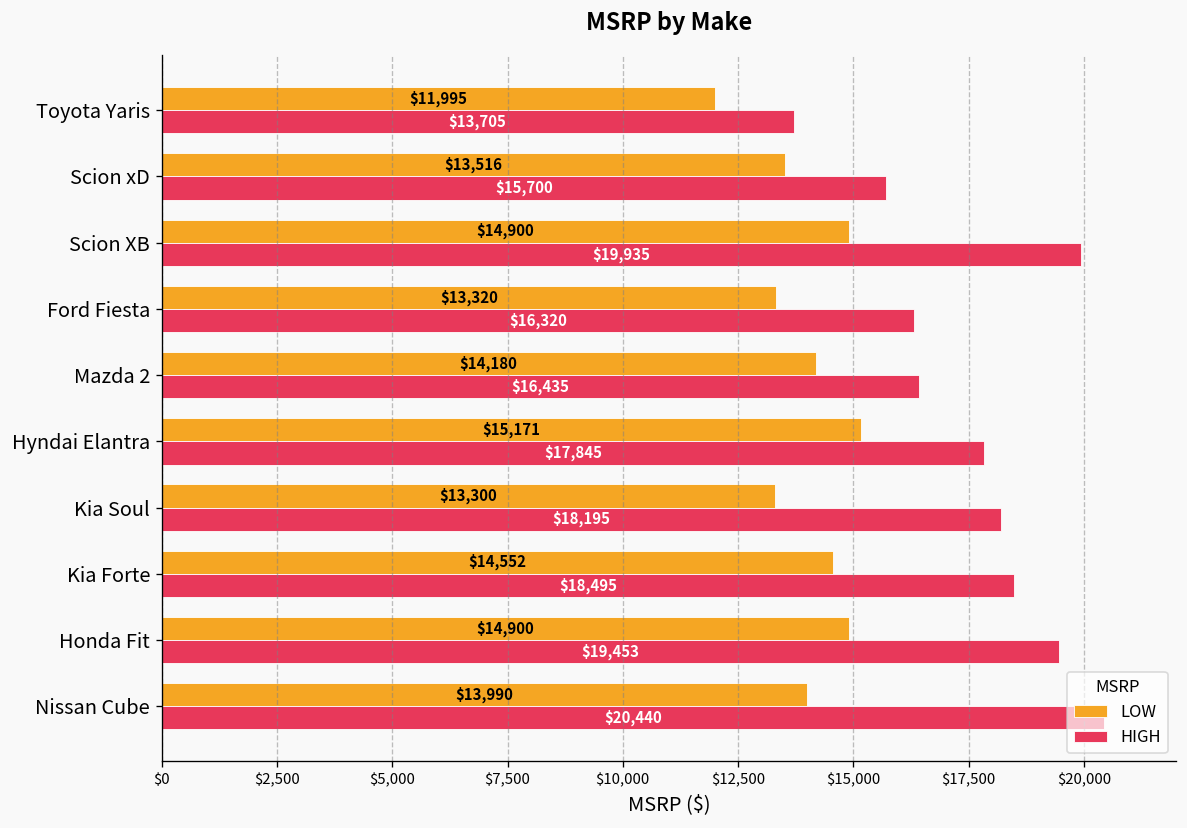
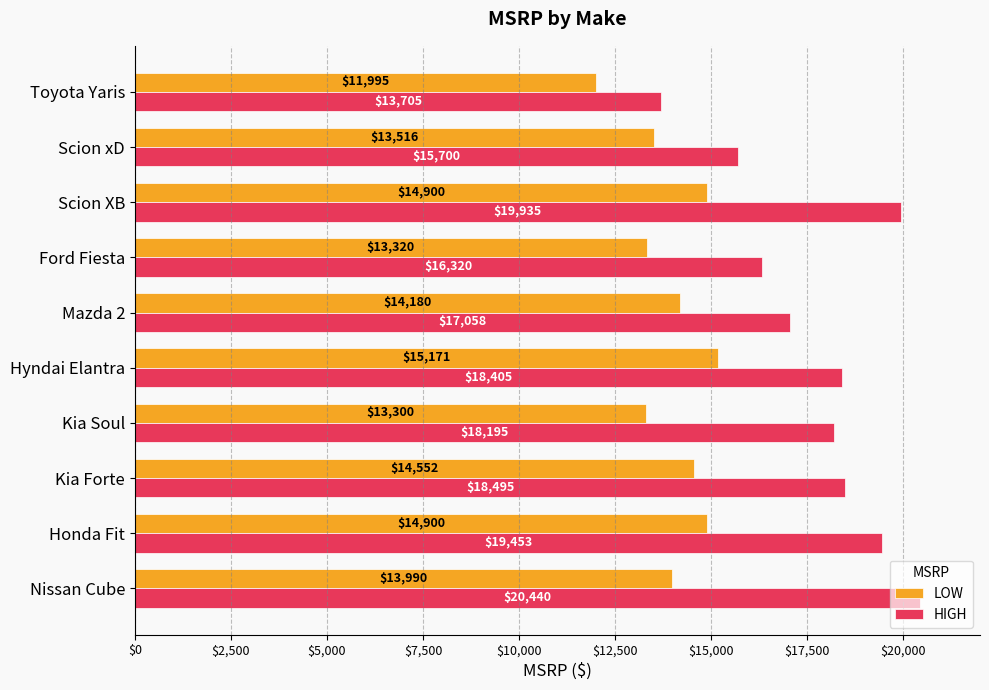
HIGH, Mazda 2: $16,435 -> $17,058
HIGH, Hyndai Elantra: $17,845 -> $18,405
